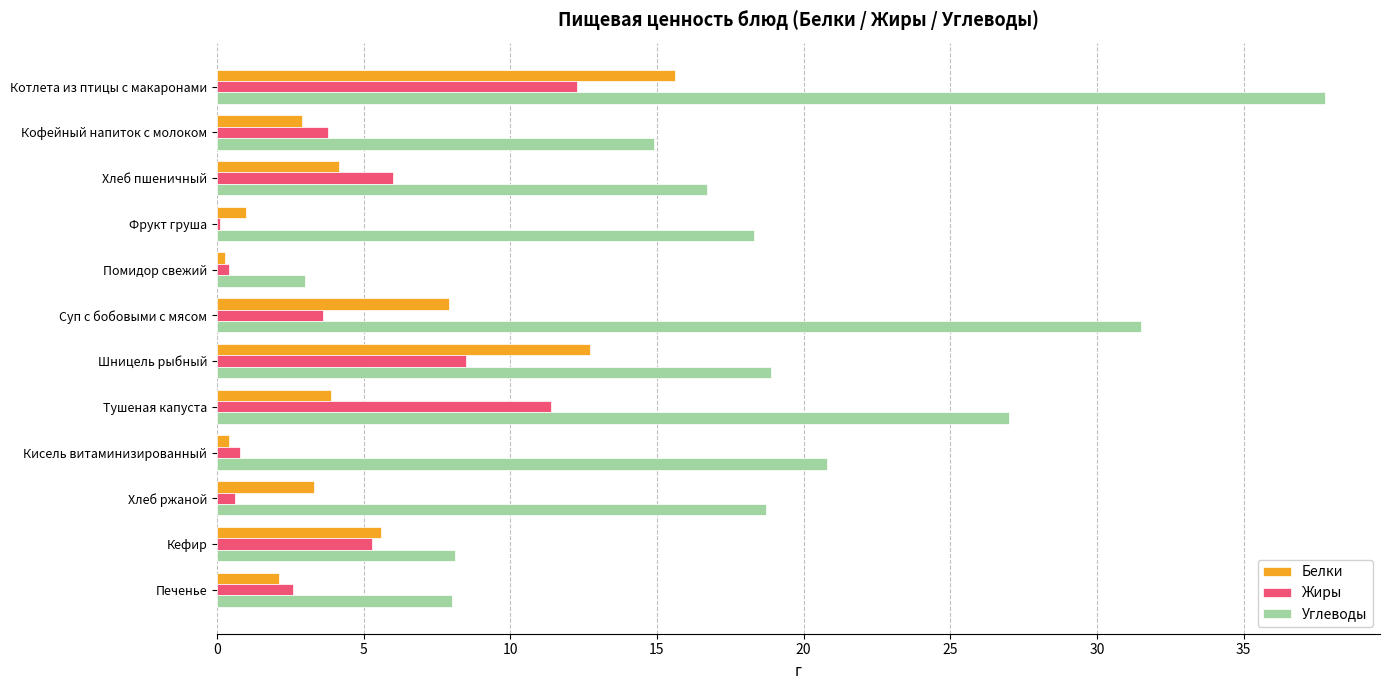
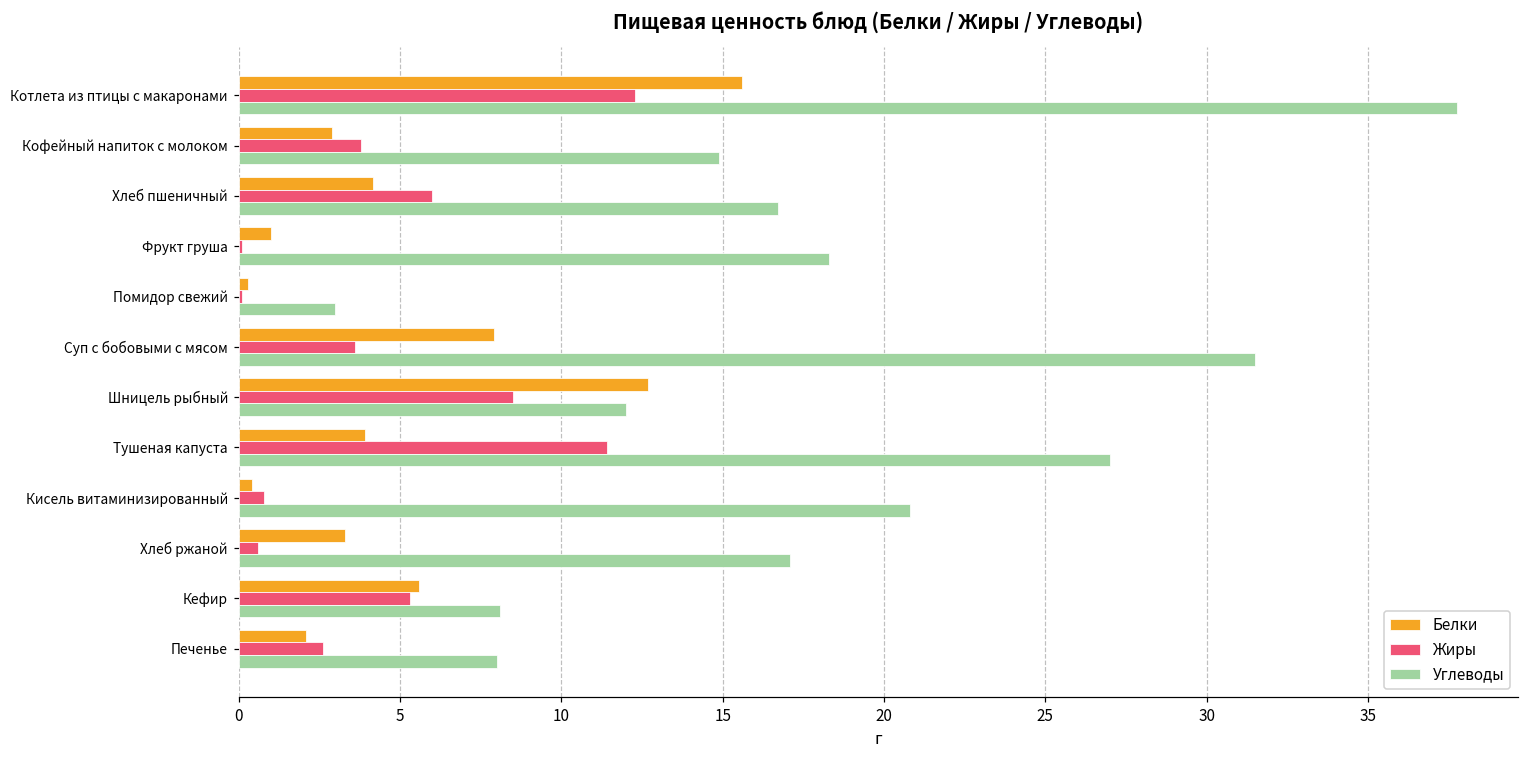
Жиры, Помидор свежий: 0.4 -> 0.1
Углеводы, Шницель рыбный: 18.9 -> 12.0
Углеводы, Хлеб ржаной: 18.7 -> 17.1
